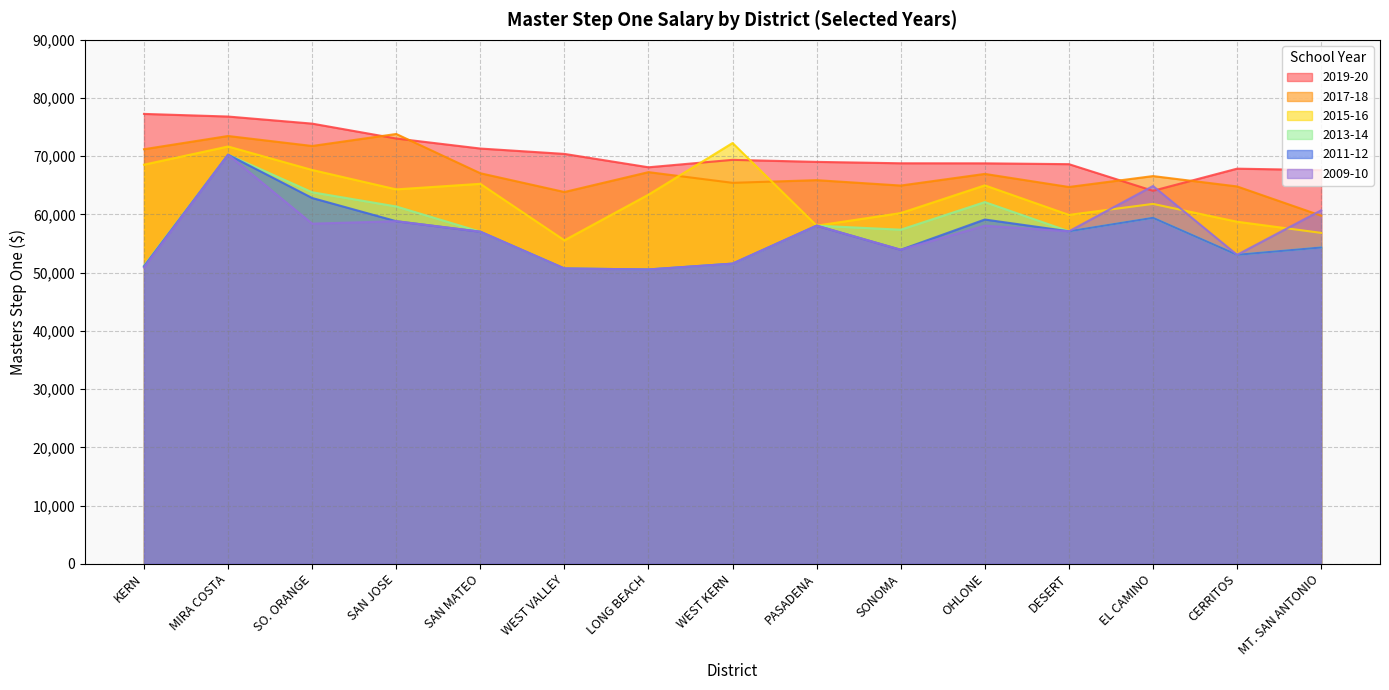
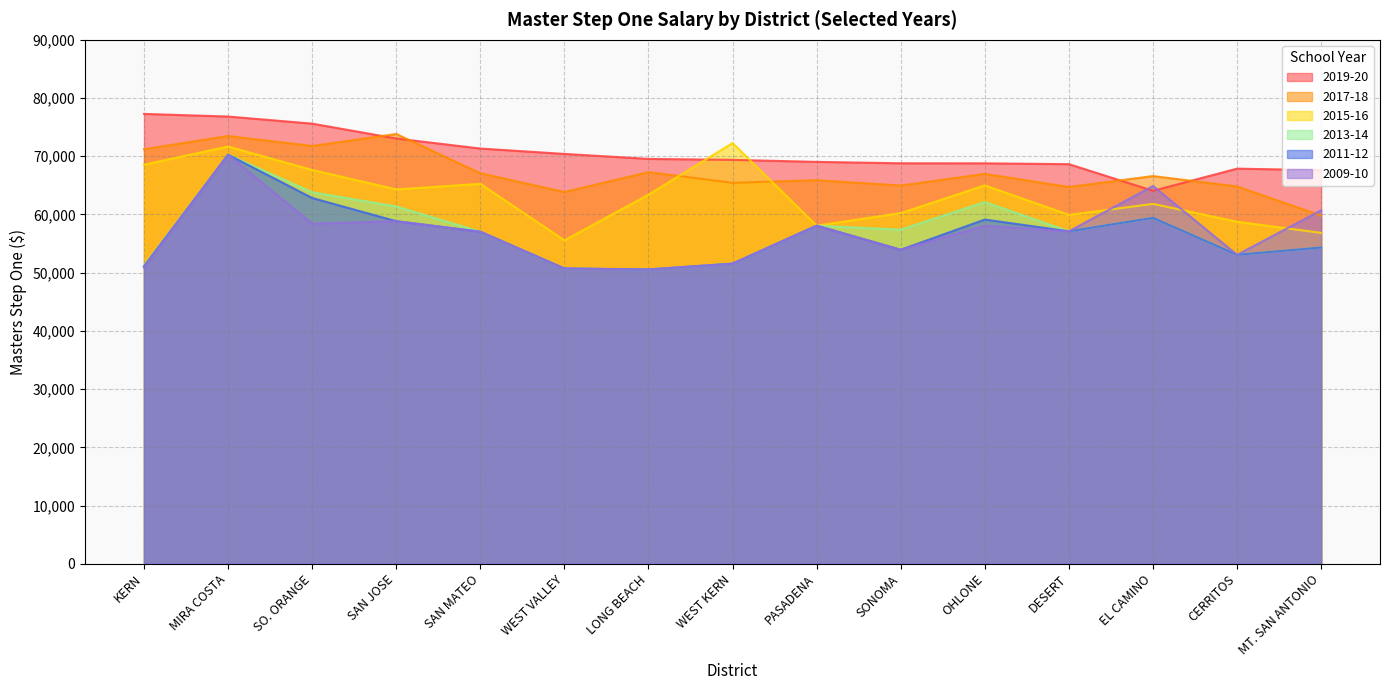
2019-20, LONG BEACH: 68,000 -> 70,000
